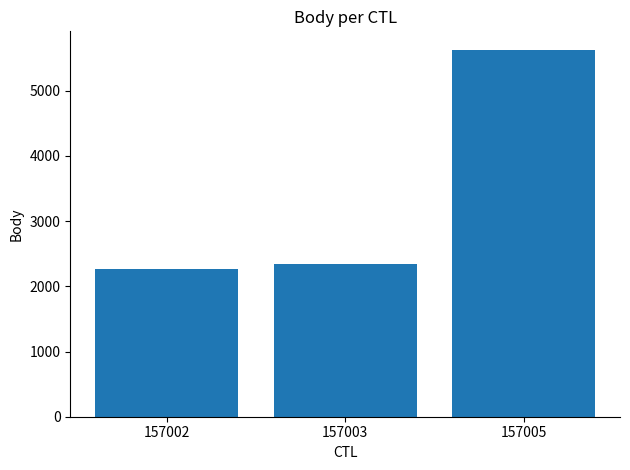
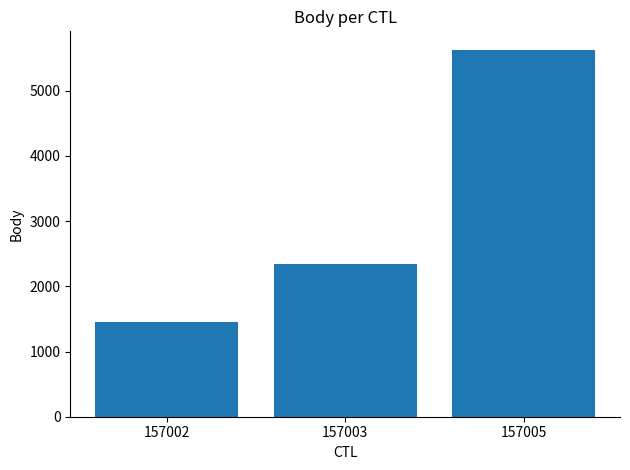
157002: 2300 -> 1400
